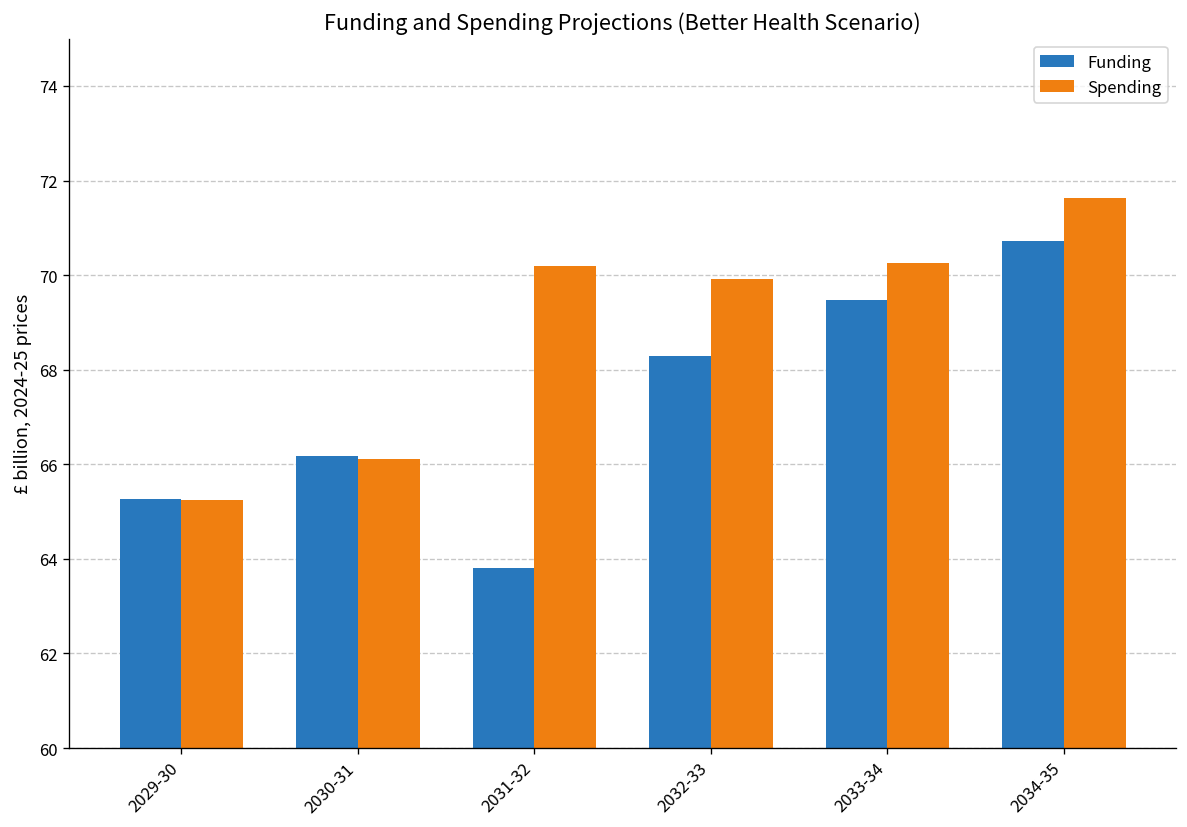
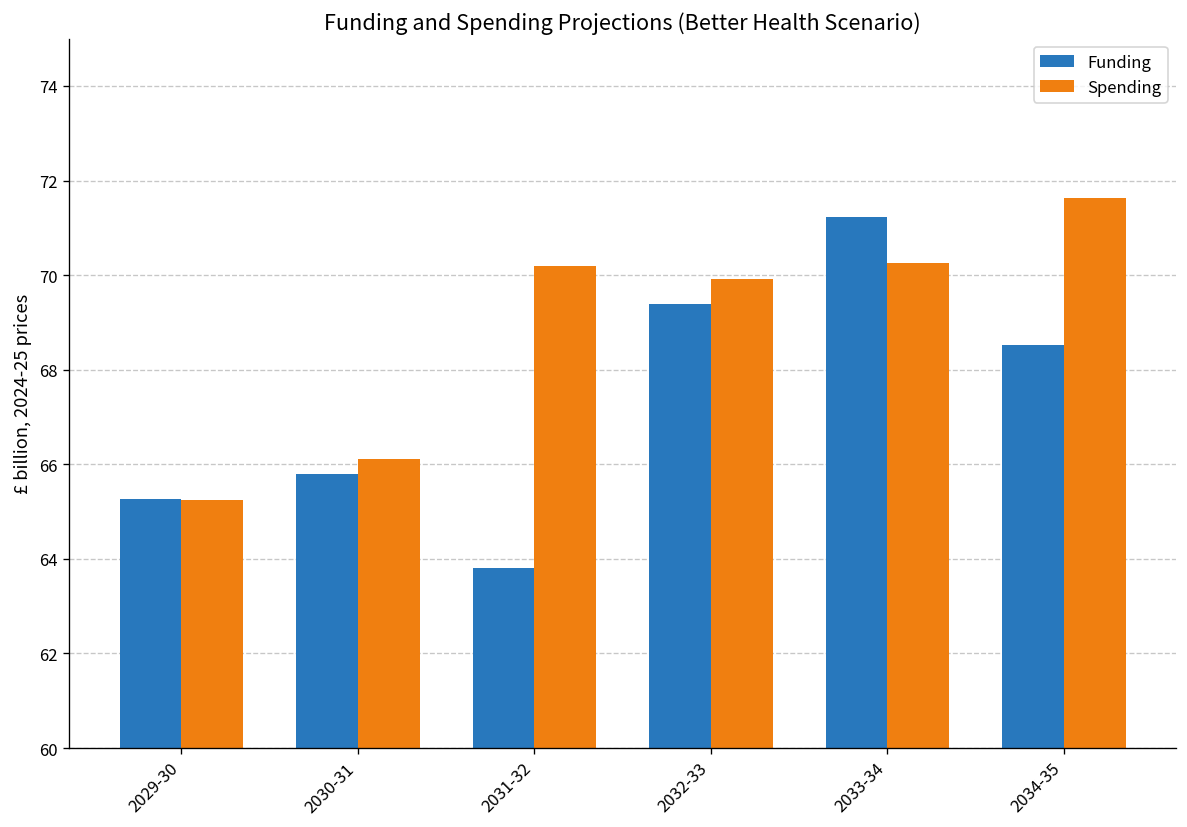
Funding, 2030-31: 66.2 -> 65.8
Funding, 2032-33: 68.3 -> 69.4
Funding, 2033-34: 69.5 -> 71.2
Funding, 2034-35: 70.7 -> 68.5
